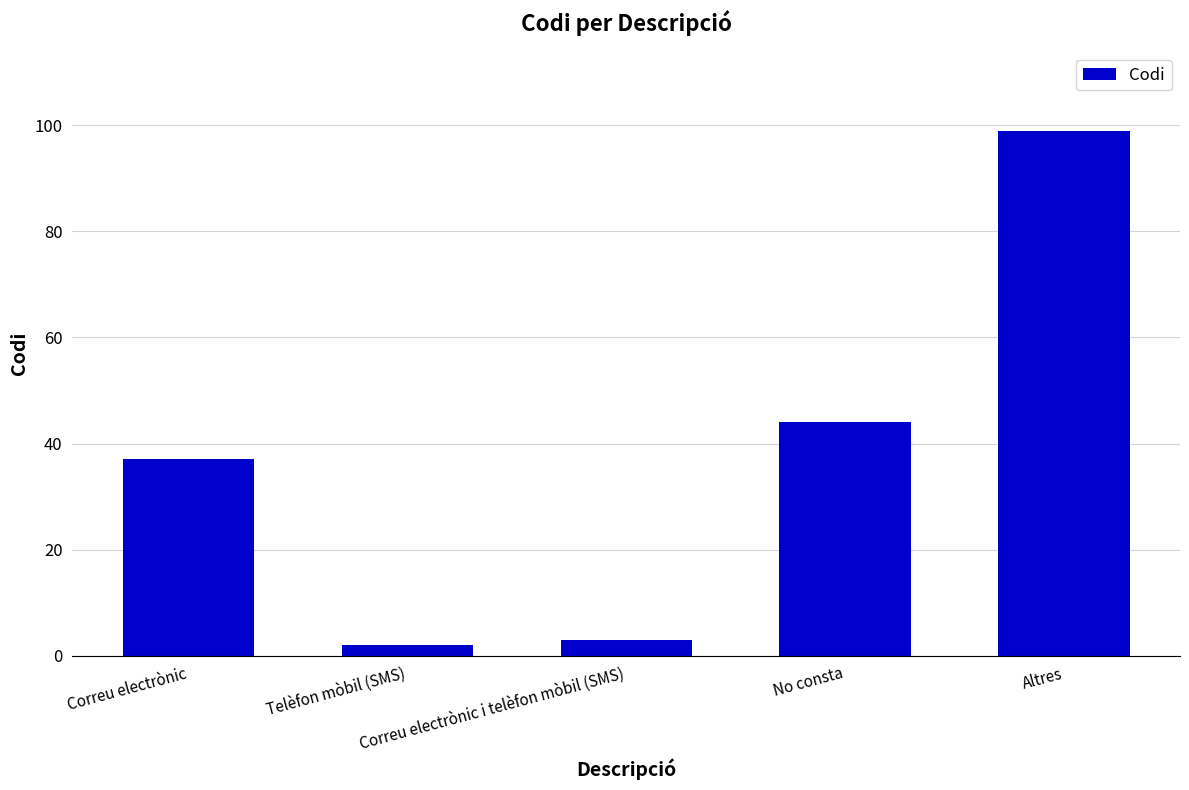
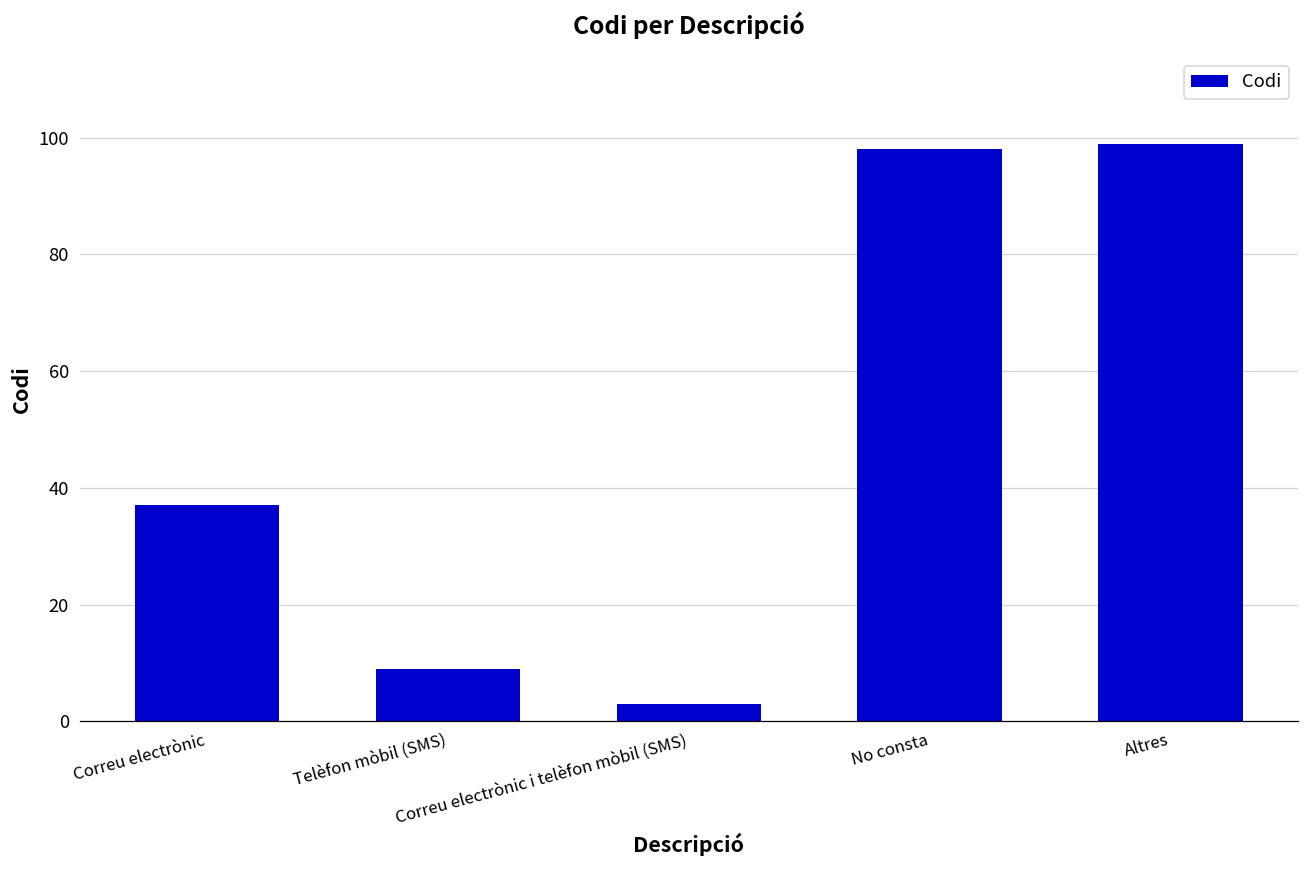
Telèfon mòbil (SMS): 2 -> 9
No consta: 44 -> 98
